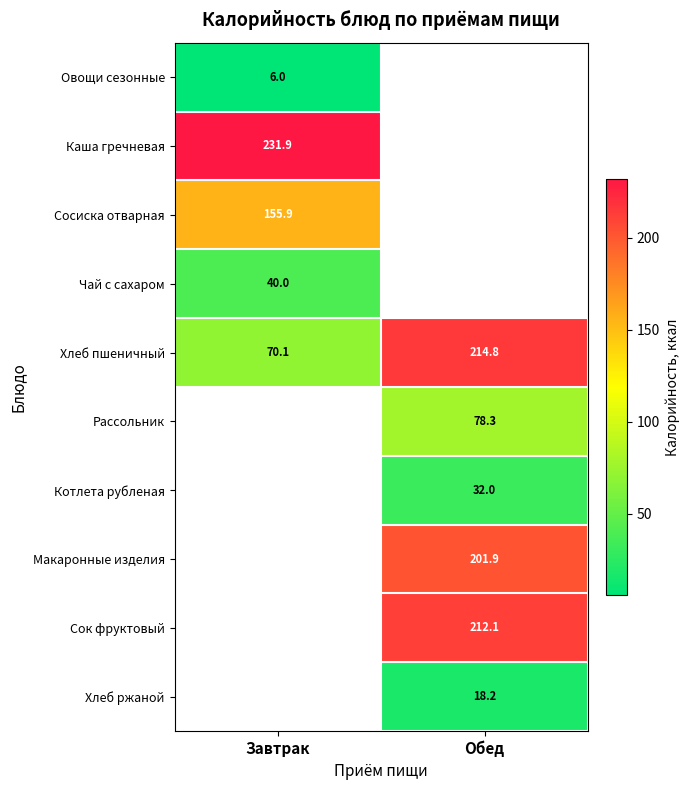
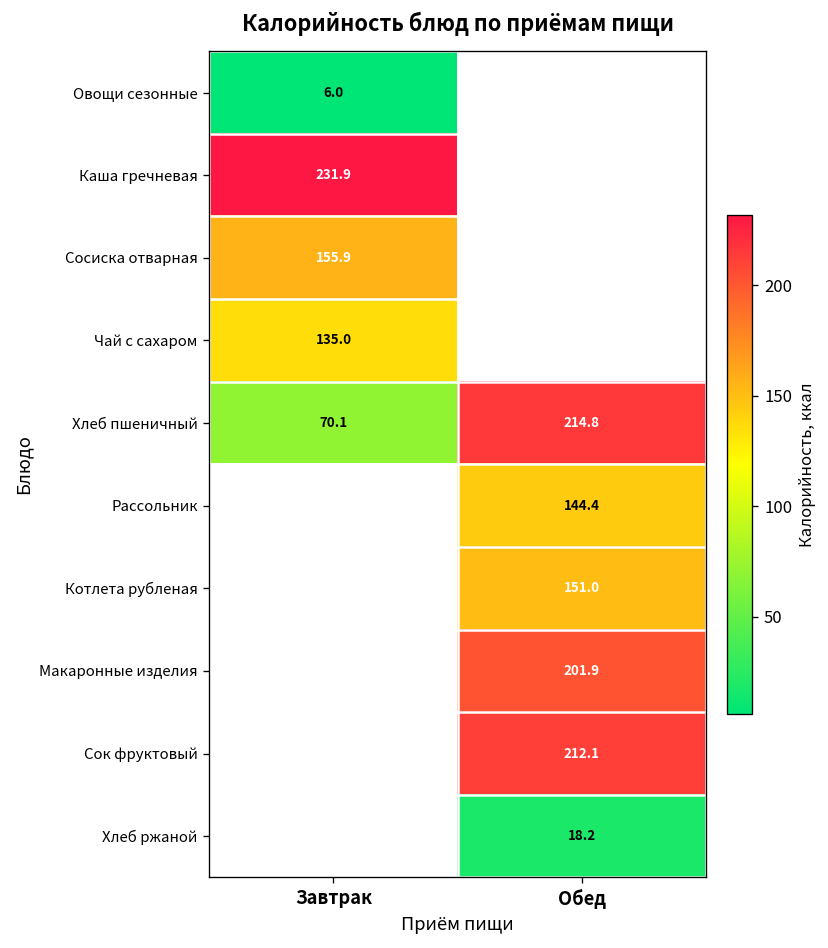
Чай с сахаром, Завтрак: 40.0 -> 135.0
Рассольник, Обед: 78.3 -> 144.4
Котлета рубленая, Обед: 32.0 -> 151.0
